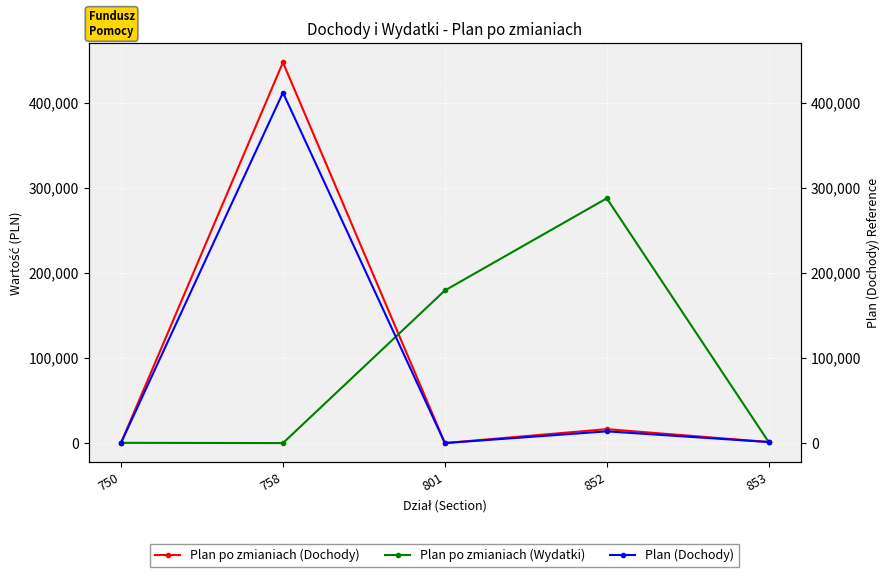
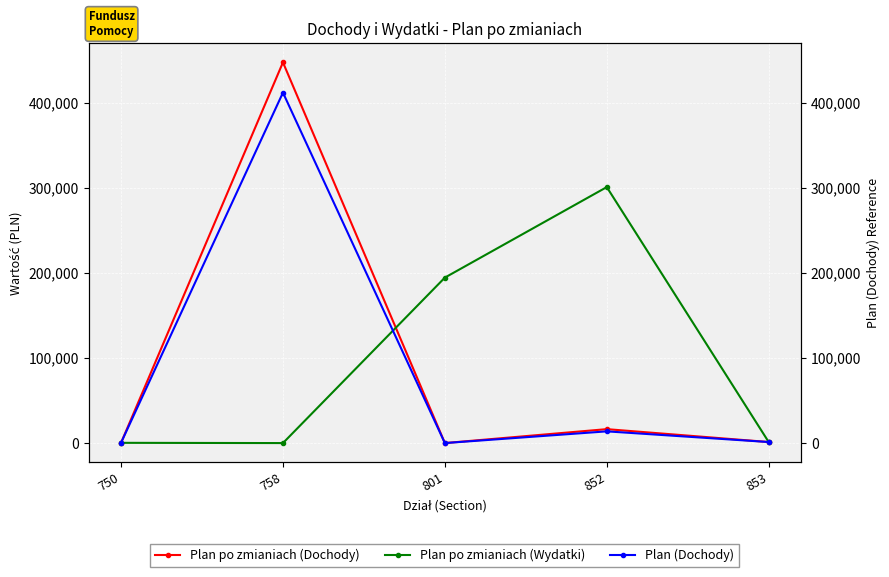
Plan po zmianiach (Wydatki), 801: 180,000 -> 190,000
Plan po zmianiach (Wydatki), 852: 290,000 -> 300,000
